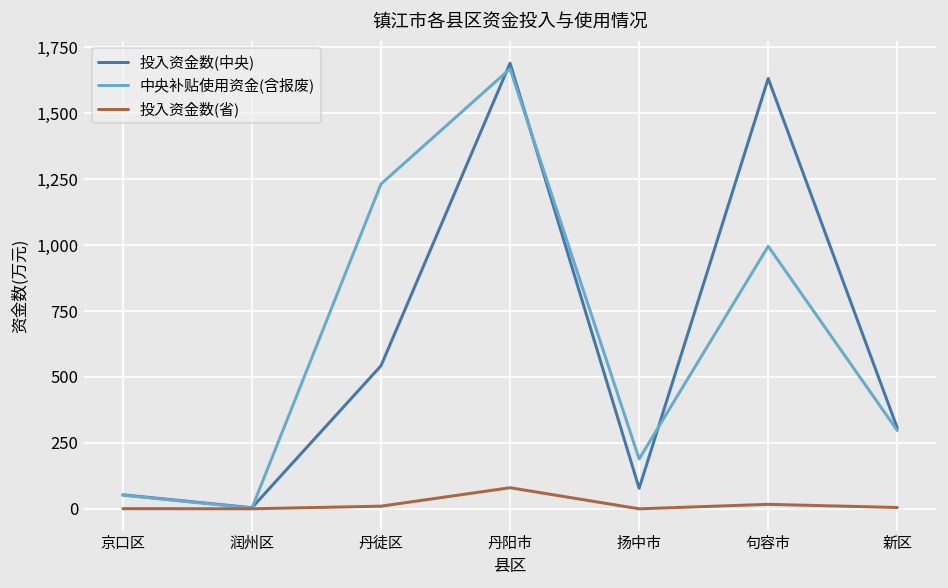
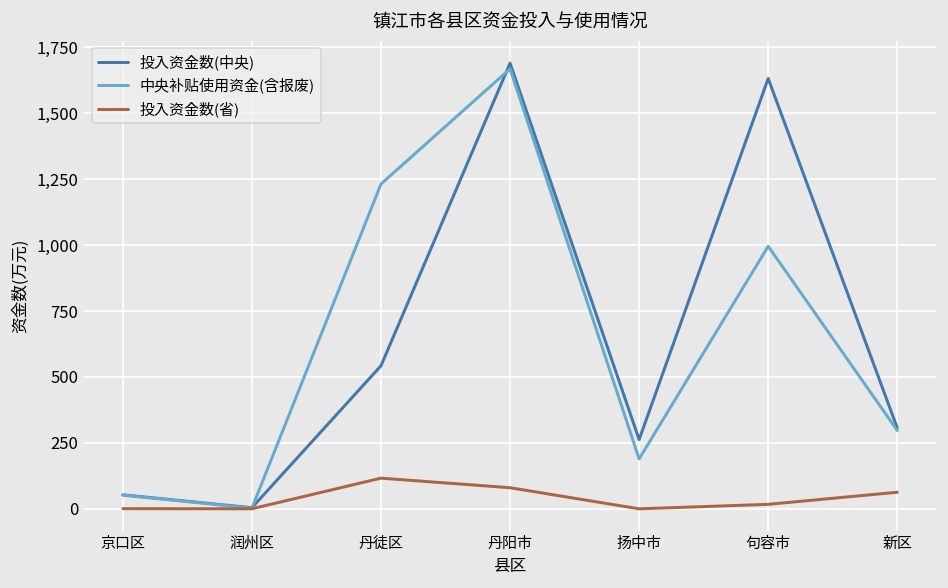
投入资金数(省), 丹徒区: 10 -> 120
投入资金数(中央), 扬中市: 80 -> 260
投入资金数(省), 新区: 10 -> 60
